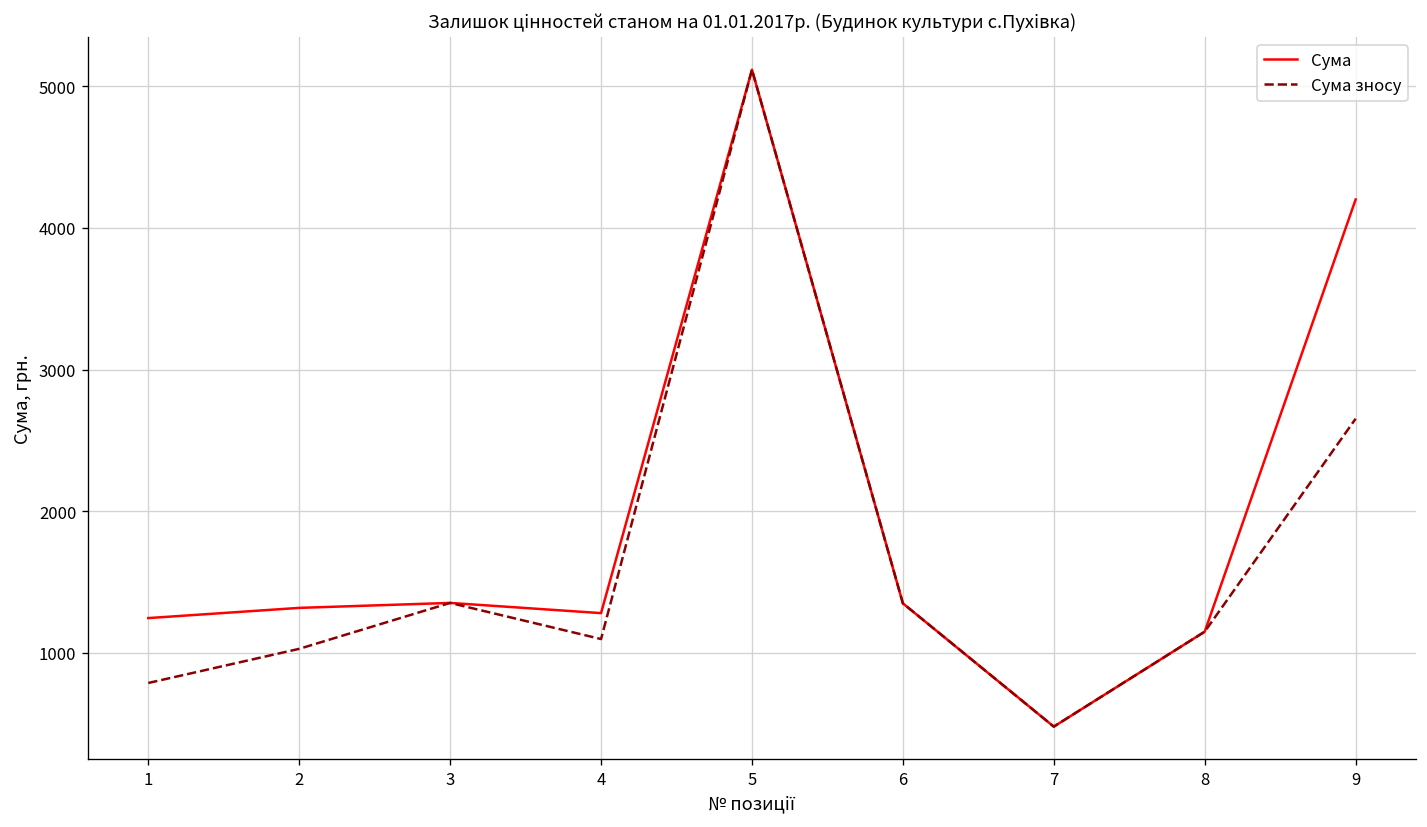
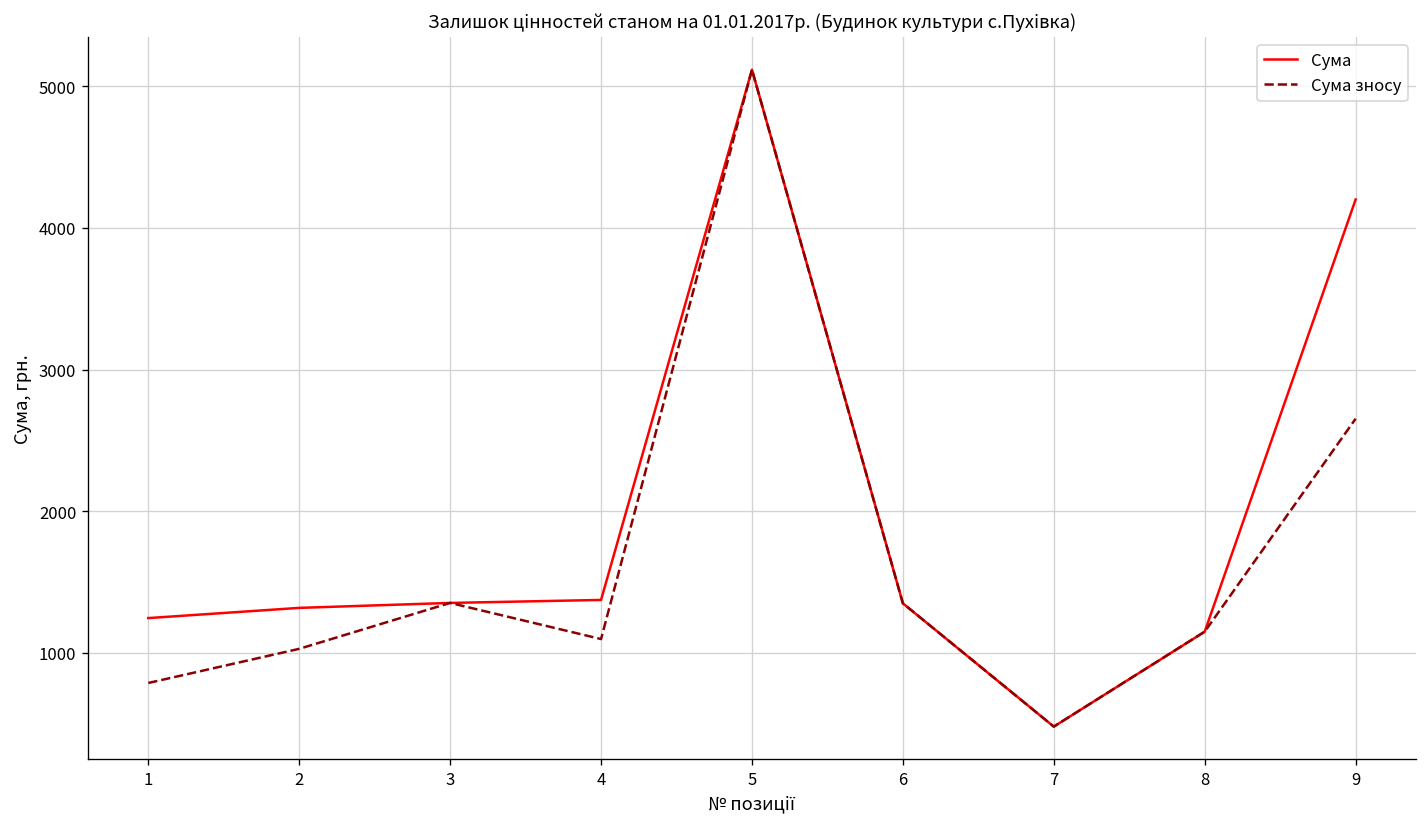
Сума, 4: 1280 -> 1370
